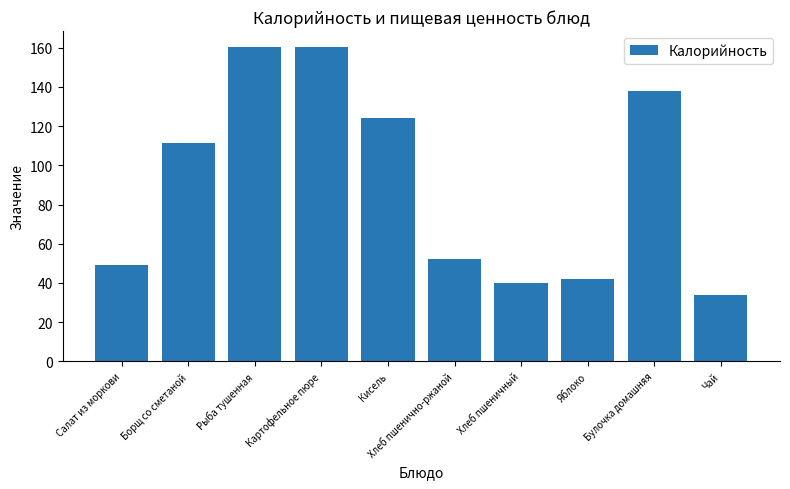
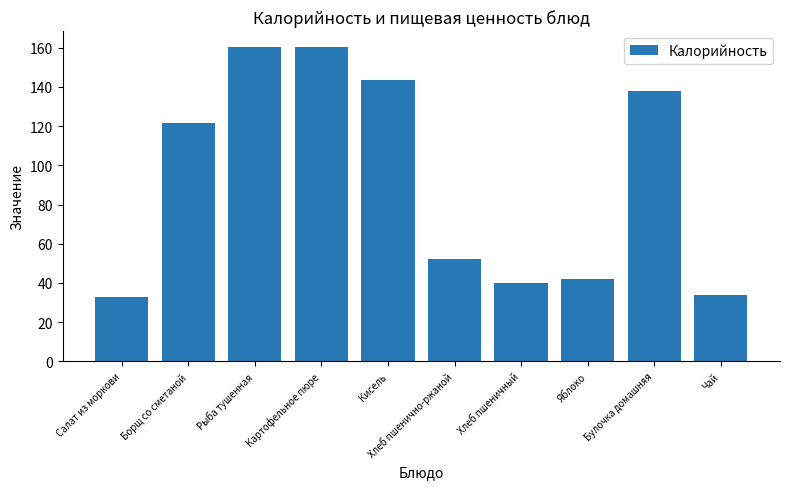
Салат из моркови: 49 -> 33
Борщ со сметаной: 111 -> 122
Кисель: 124 -> 144
